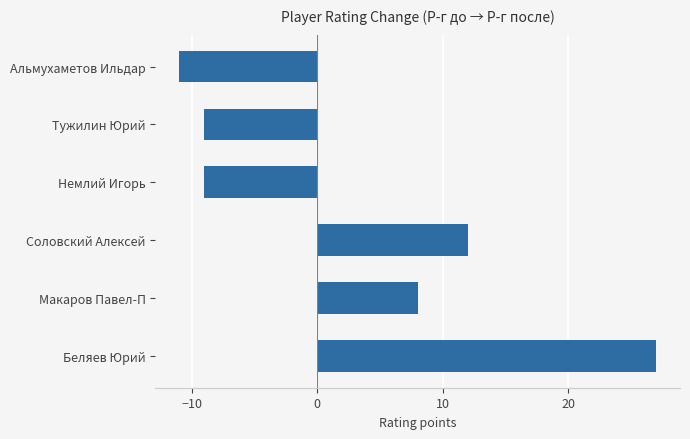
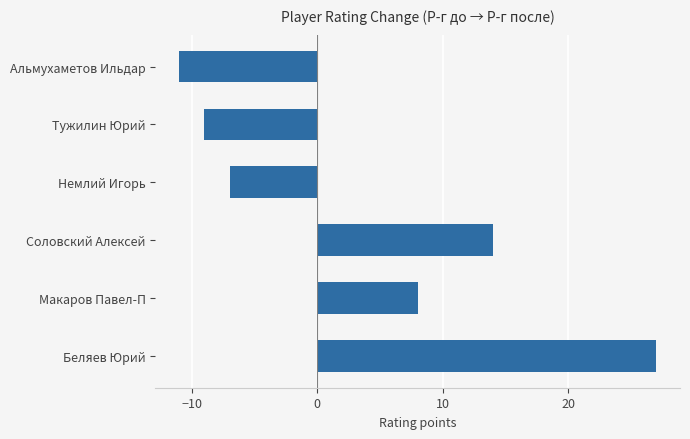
Немлий Игорь: -9 -> -7
Соловский Алексей: 12 -> 14
